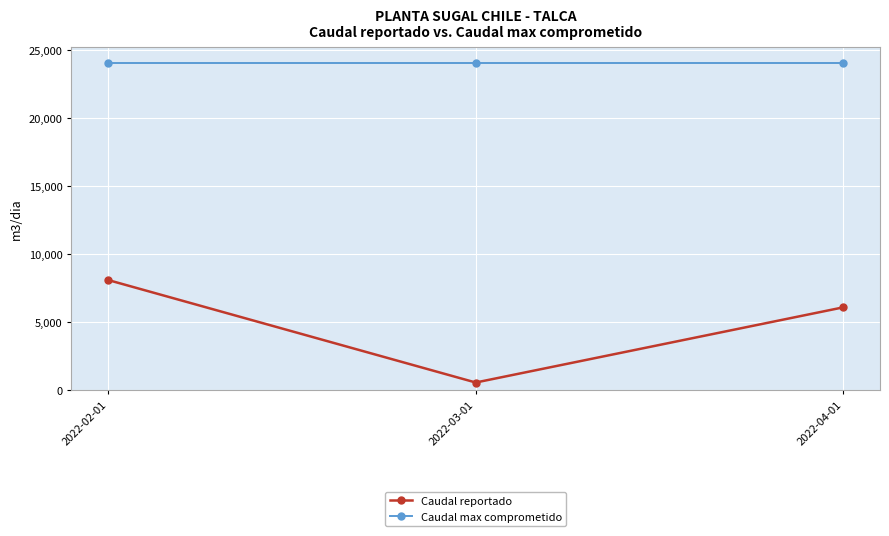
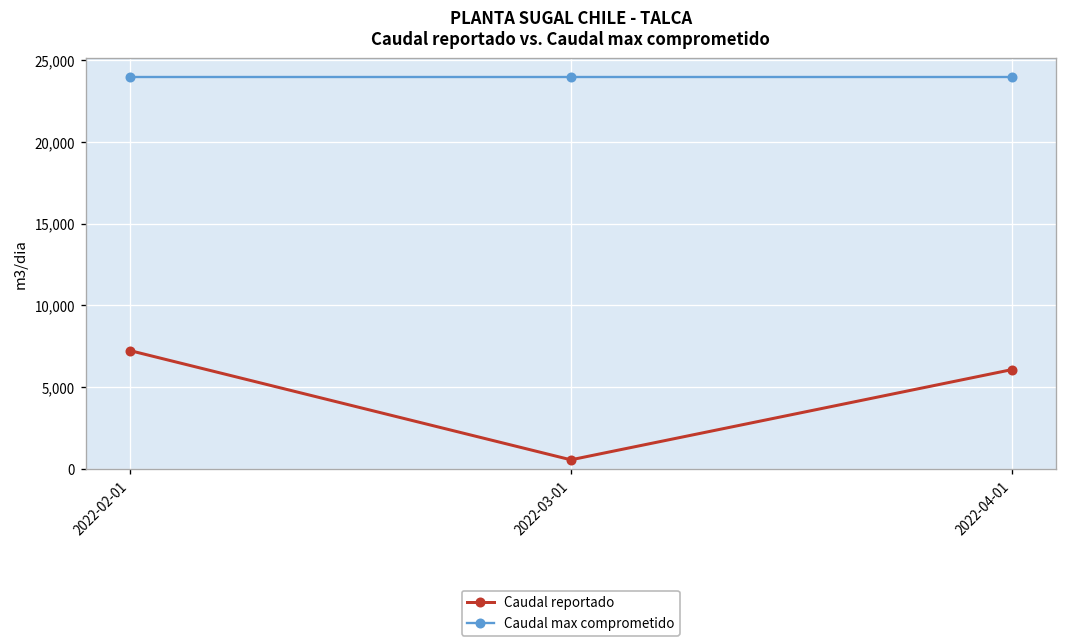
Caudal reportado, 2022-02-01: 8,100 -> 7,200
